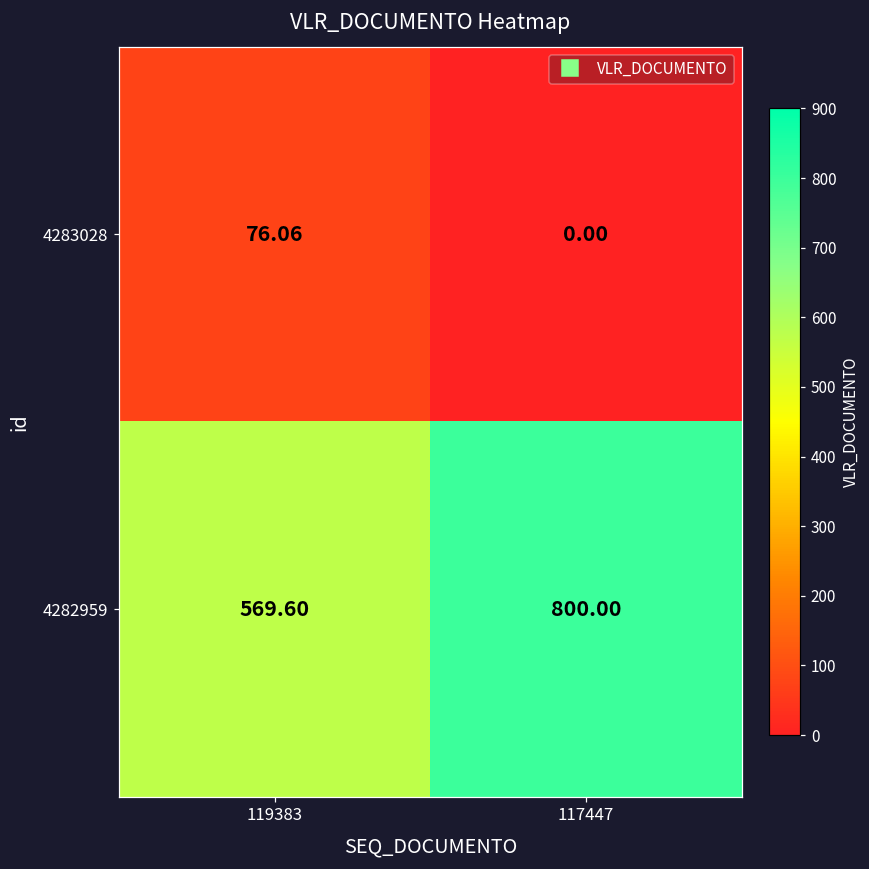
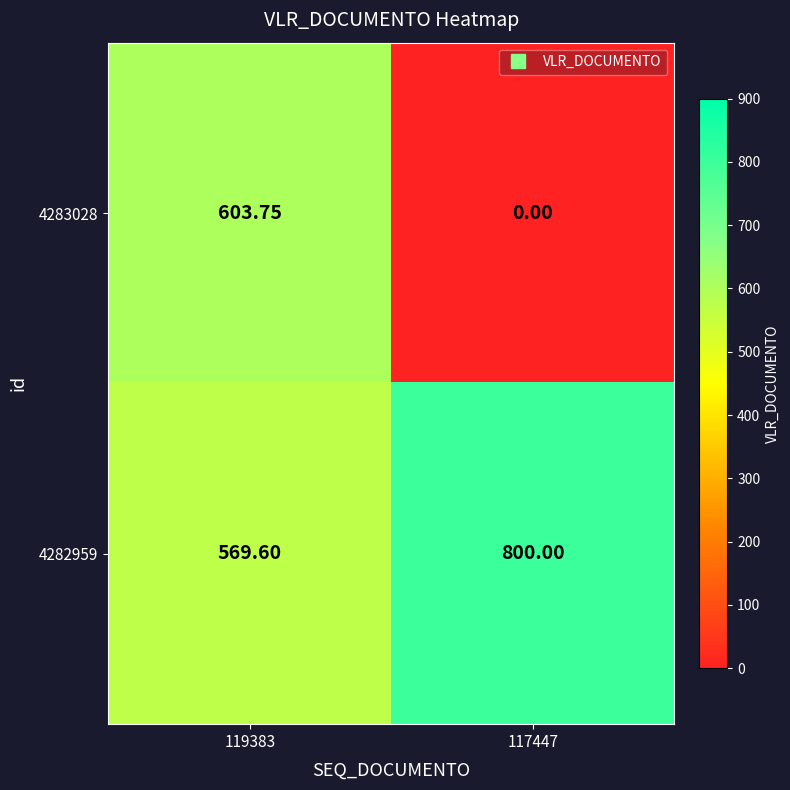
4283028, 119383: 76.06 -> 603.75
